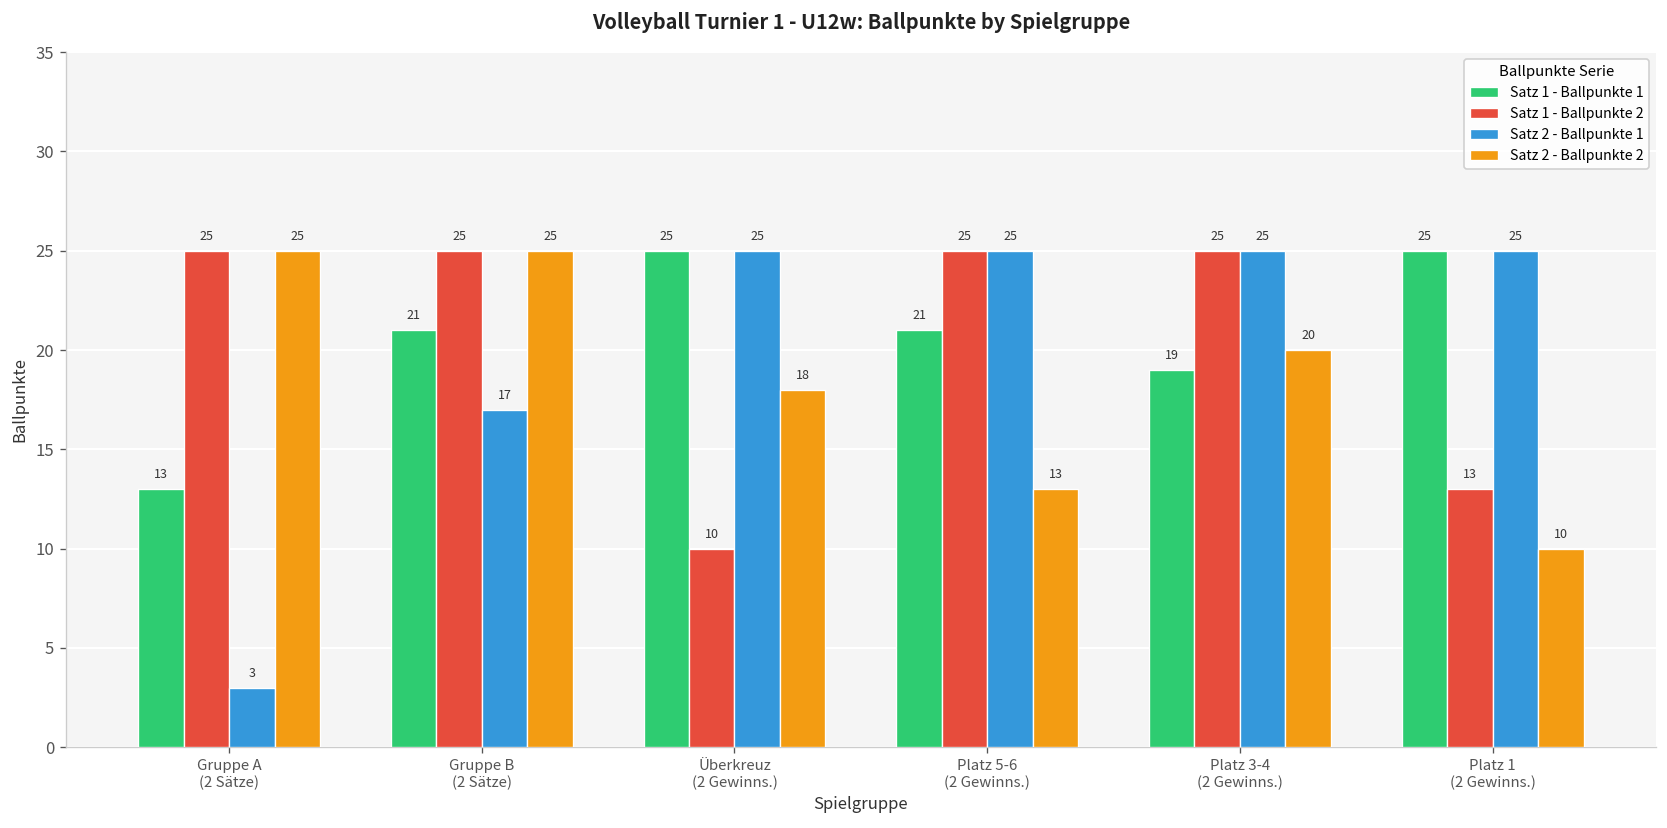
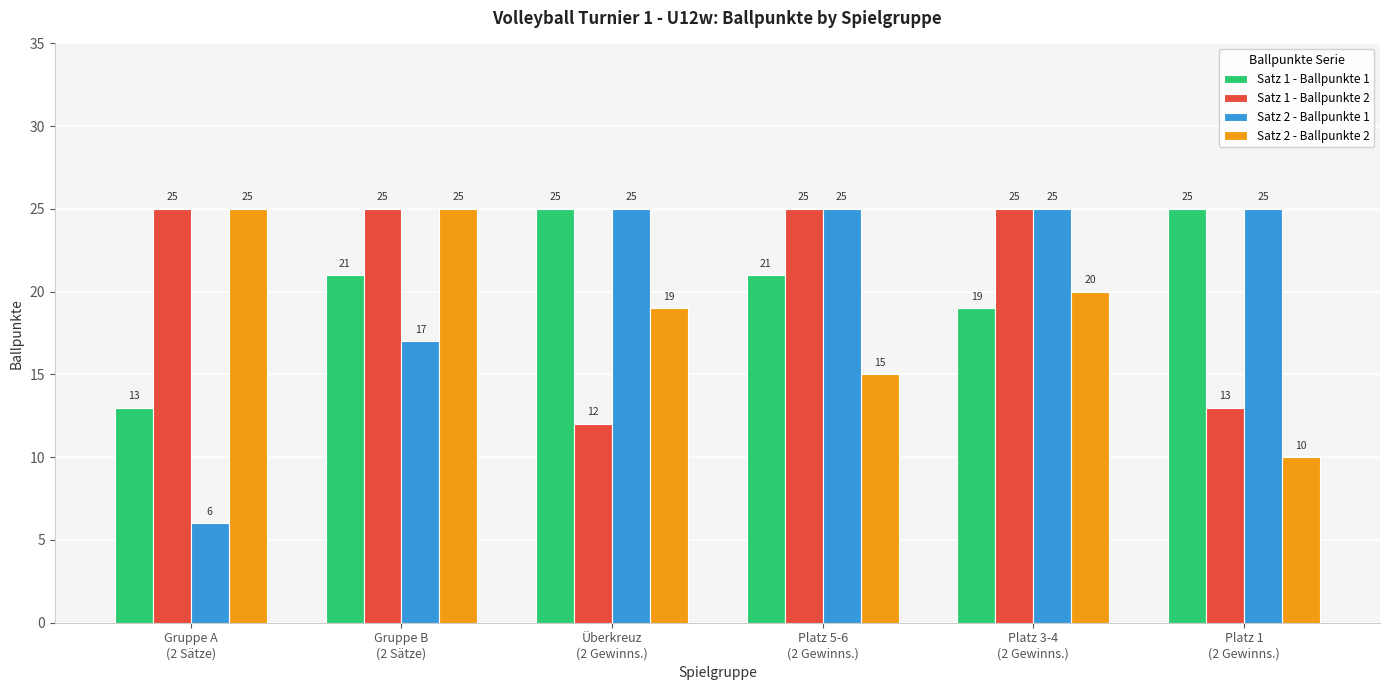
Satz 2 - Ballpunkte 1, Gruppe A (2 Sätze): 3 -> 6
Satz 1 - Ballpunkte 2, Überkreuz (2 Gewinns.): 10 -> 12
Satz 2 - Ballpunkte 2, Überkreuz (2 Gewinns.): 18 -> 19
Satz 2 - Ballpunkte 2, Platz 5-6 (2 Gewinns.): 13 -> 15
